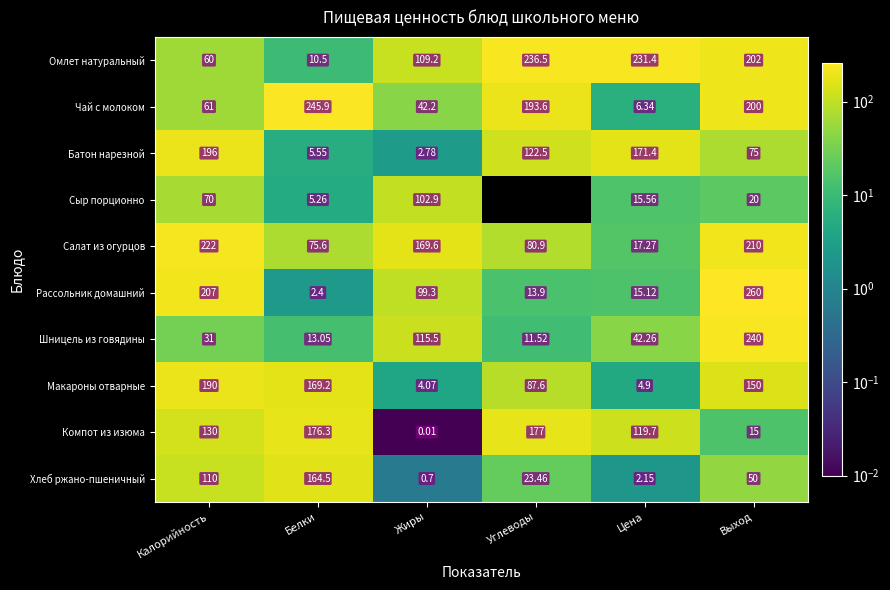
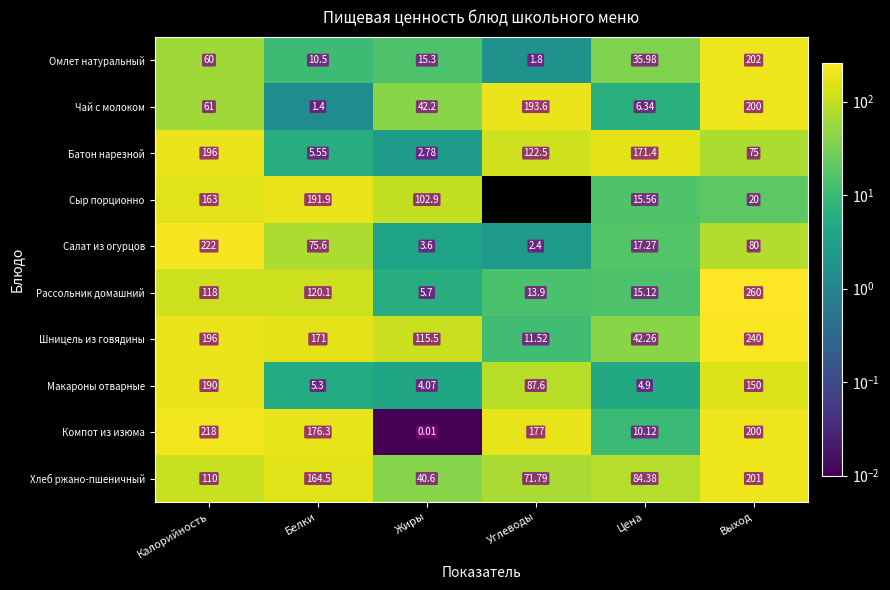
Омлет натуральный, Жиры: 109.2 -> 15.3
Омлет натуральный, Углеводы: 236.5 -> 1.8
Омлет натуральный, Цена: 231.4 -> 35.98
Чай с молоком, Белки: 245.9 -> 1.4
Сыр порционно, Калорийность: 70 -> 163
Сыр порционно, Белки: 5.26 -> 191.9
Салат из огурцов, Жиры: 169.6 -> 3.6
Салат из огурцов, Углеводы: 80.9 -> 2.4
Салат из огурцов, Выход: 210 -> 80
Рассольник домашний, Калорийность: 207 -> 118
Рассольник домашний, Белки: 2.4 -> 120.1
Рассольник домашний, Жиры: 99.3 -> 5.7
Шницель из говядины, Калорийность: 31 -> 196
Шницель из говядины, Белки: 13.05 -> 171
Макароны отварные, Белки: 169.2 -> 5.3
Компот из изюма, Калорийность: 130 -> 218
Компот из изюма, Цена: 119.7 -> 10.12
Компот из изюма, Выход: 15 -> 200
Хлеб ржано-пшеничный, Жиры: 0.7 -> 40.6
Хлеб ржано-пшеничный, Углеводы: 23.46 -> 71.79
Хлеб ржано-пшеничный, Цена: 2.15 -> 84.38
Хлеб ржано-пшеничный, Выход: 50 -> 201
